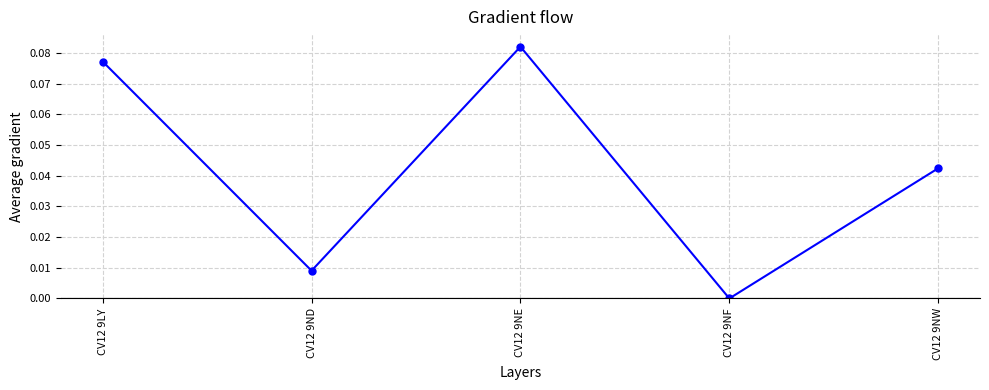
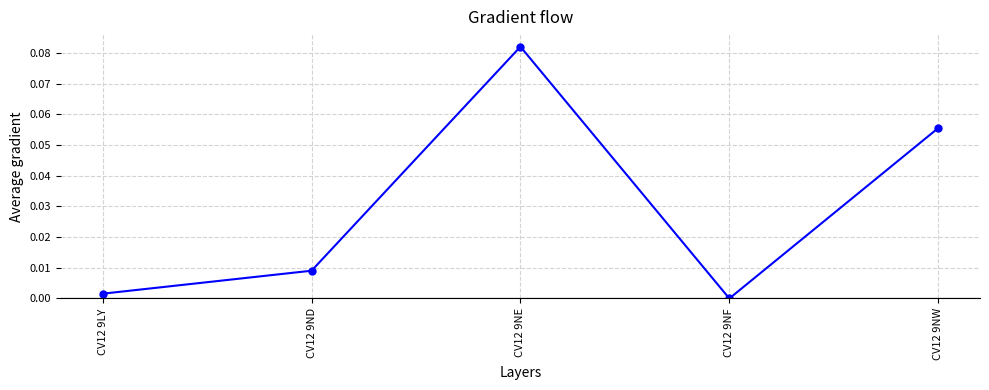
CV12 9LY: 0.077 -> 0.002
CV12 9NW: 0.042 -> 0.055
